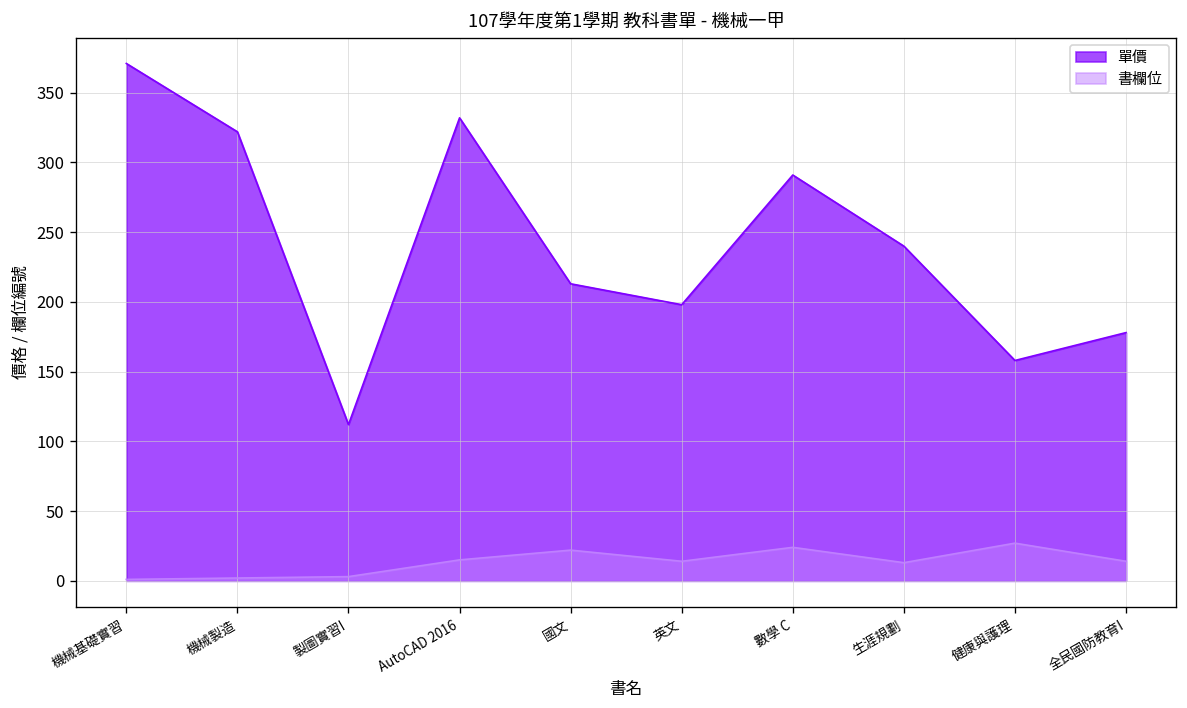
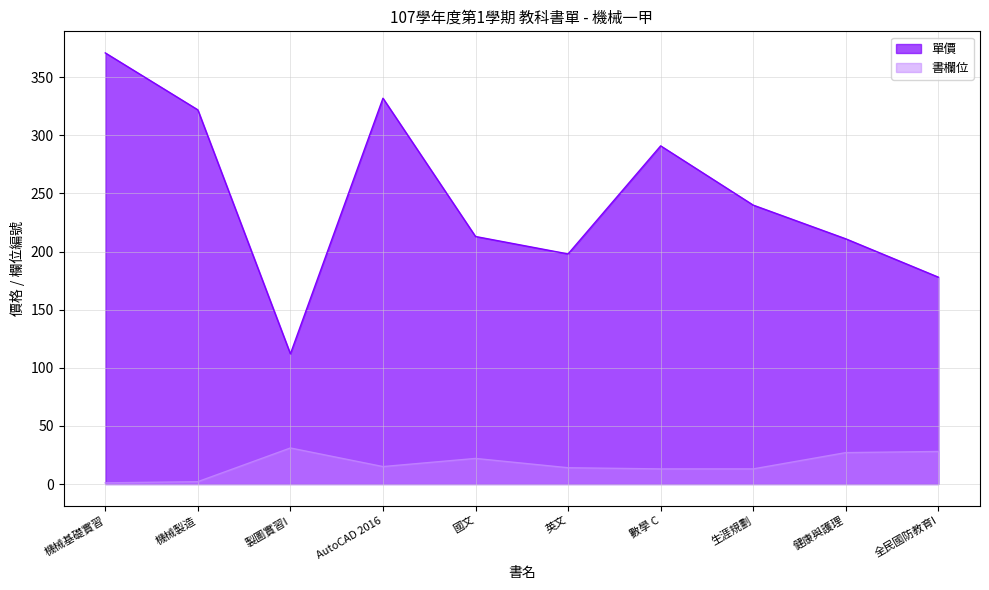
書欄位, 製圖實習I: 3 -> 31
書欄位, 數學 C: 24 -> 13
單價, 健康與護理: 158 -> 211
書欄位, 全民國防教育I: 14 -> 28
